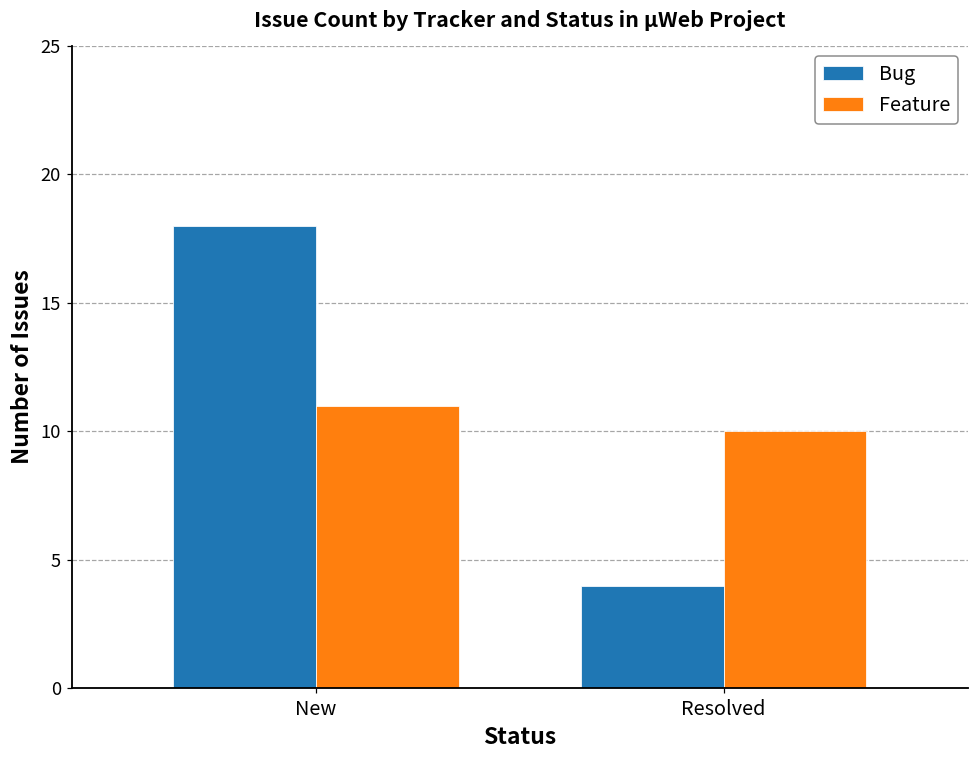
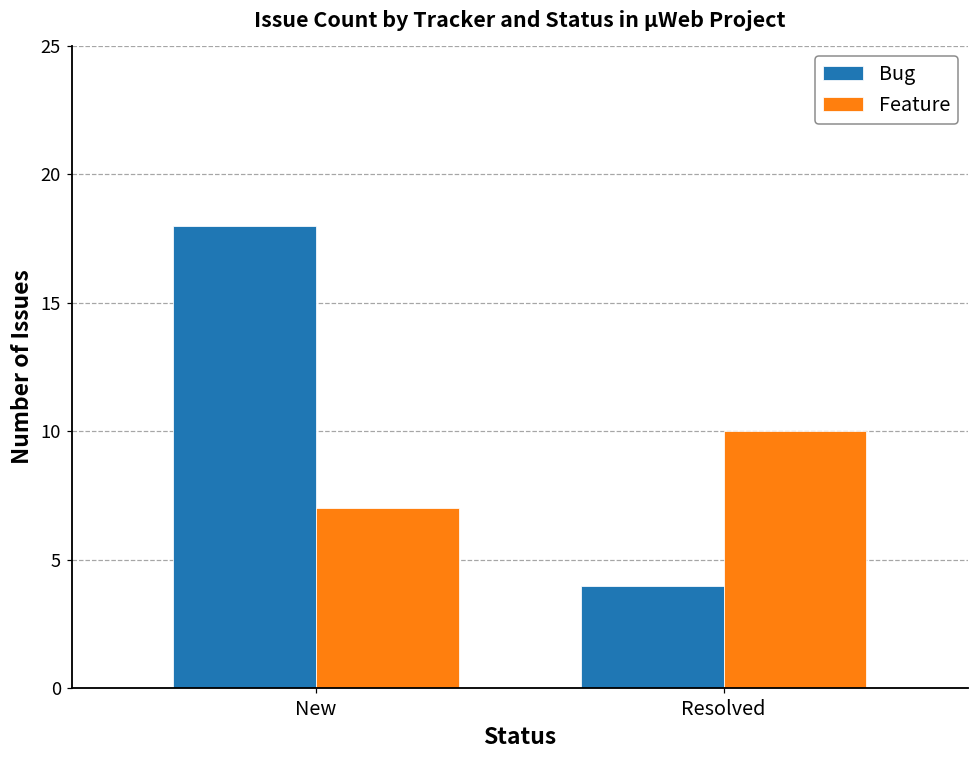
Feature, New: 11 -> 7
